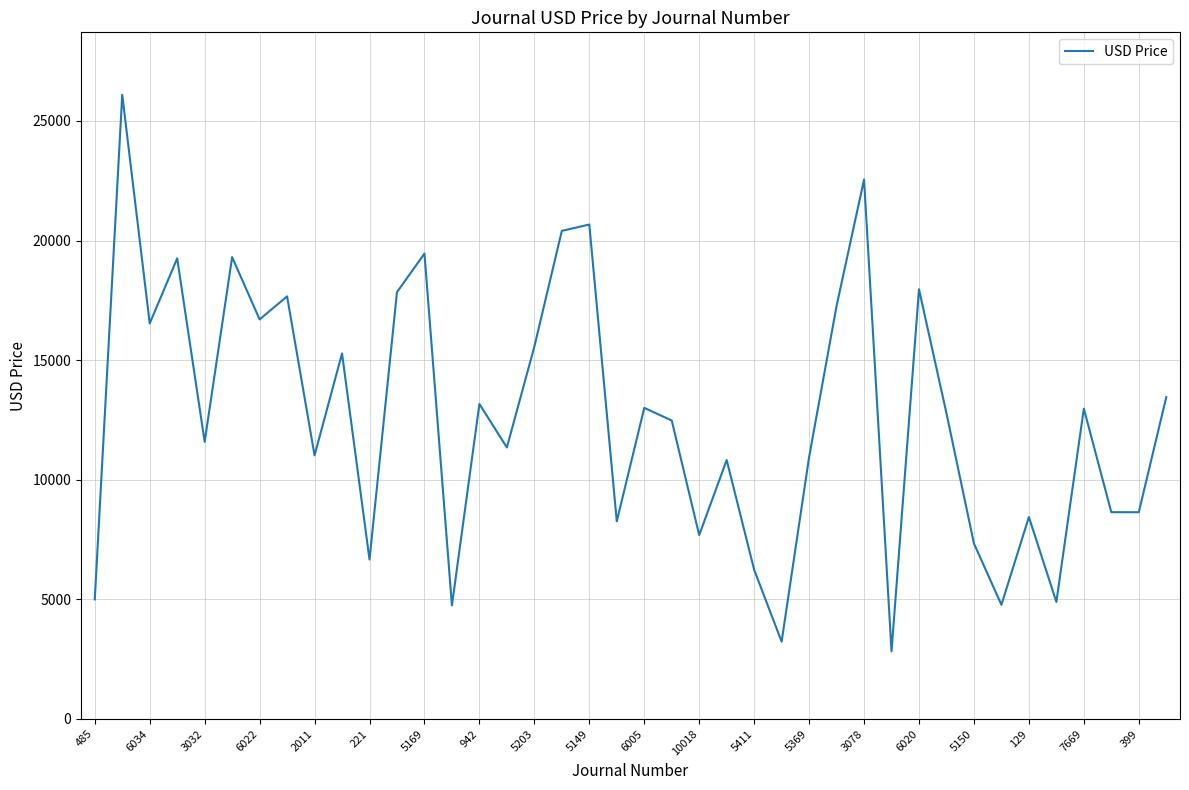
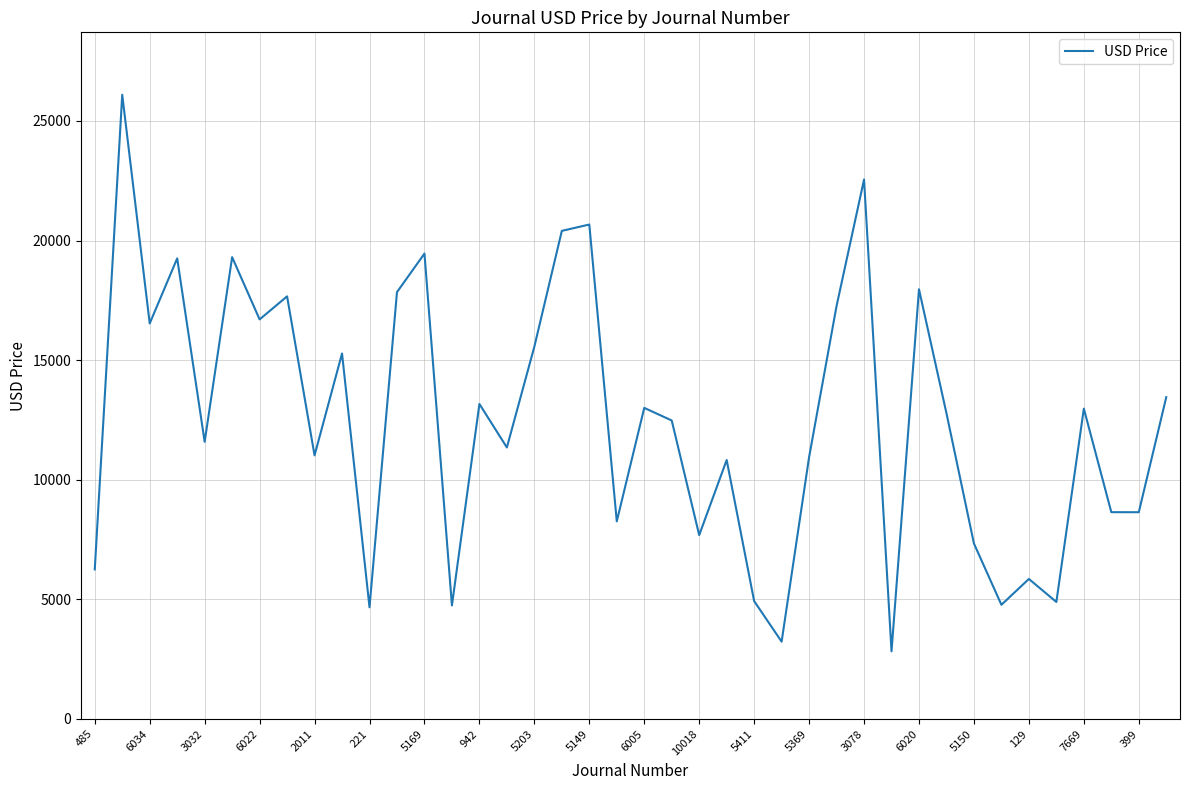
485: 5000 -> 6300
221: 6700 -> 4700
5411: 6200 -> 4900
129: 8400 -> 5900
